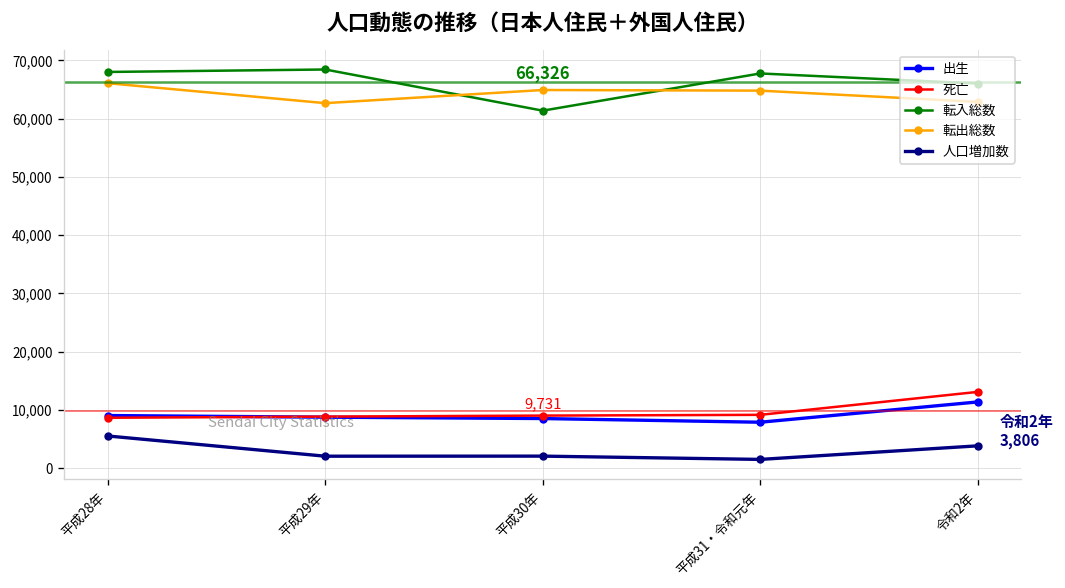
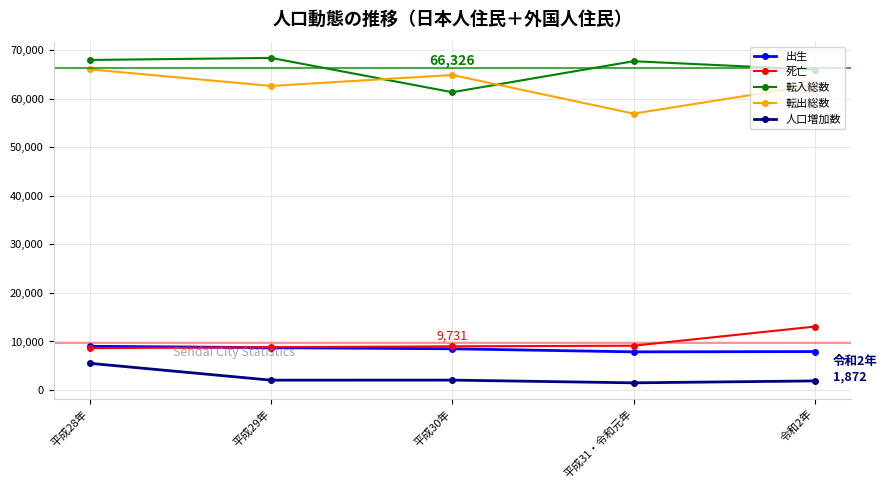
転出総数, 平成31・令和元年: 65,000 -> 57,000
出生, 令和2年: 11,000 -> 8,000
人口増加数, 令和2年: 3,806 -> 1,872
